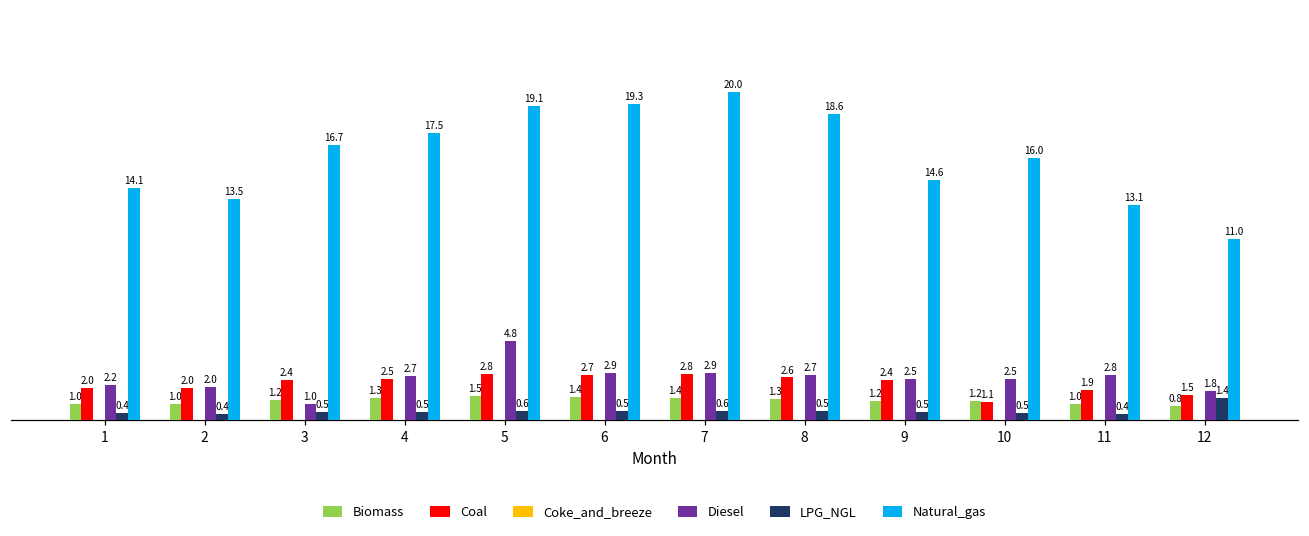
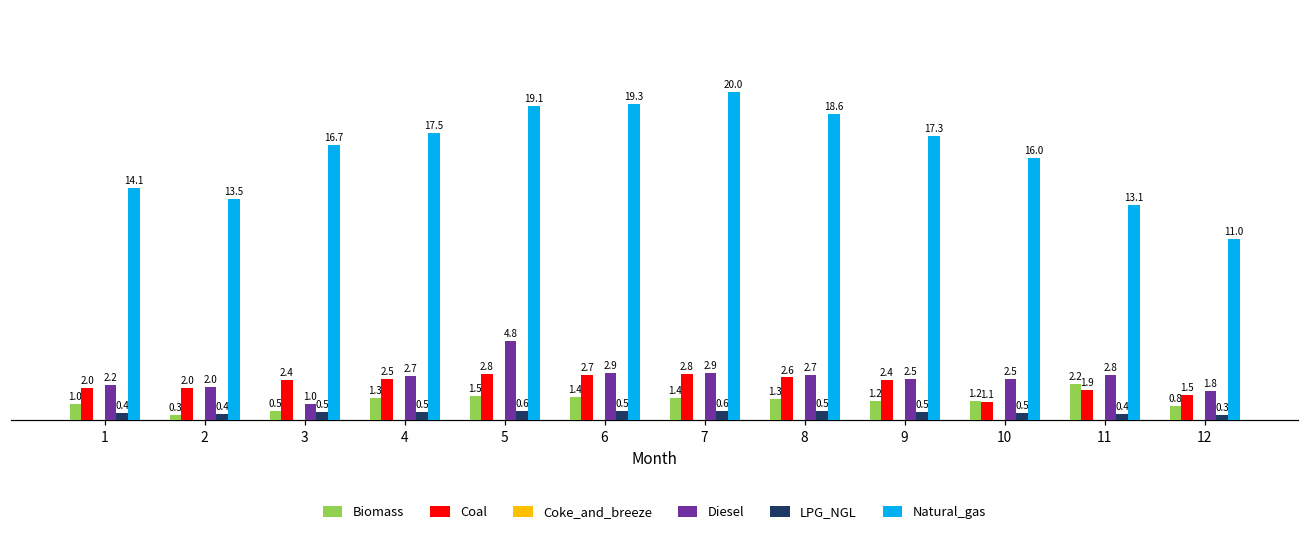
Biomass, 2: 1.0 -> 0.3
Biomass, 3: 1.2 -> 0.5
Natural_gas, 9: 14.6 -> 17.3
Biomass, 11: 1.0 -> 2.2
LPG_NGL, 12: 1.4 -> 0.3
